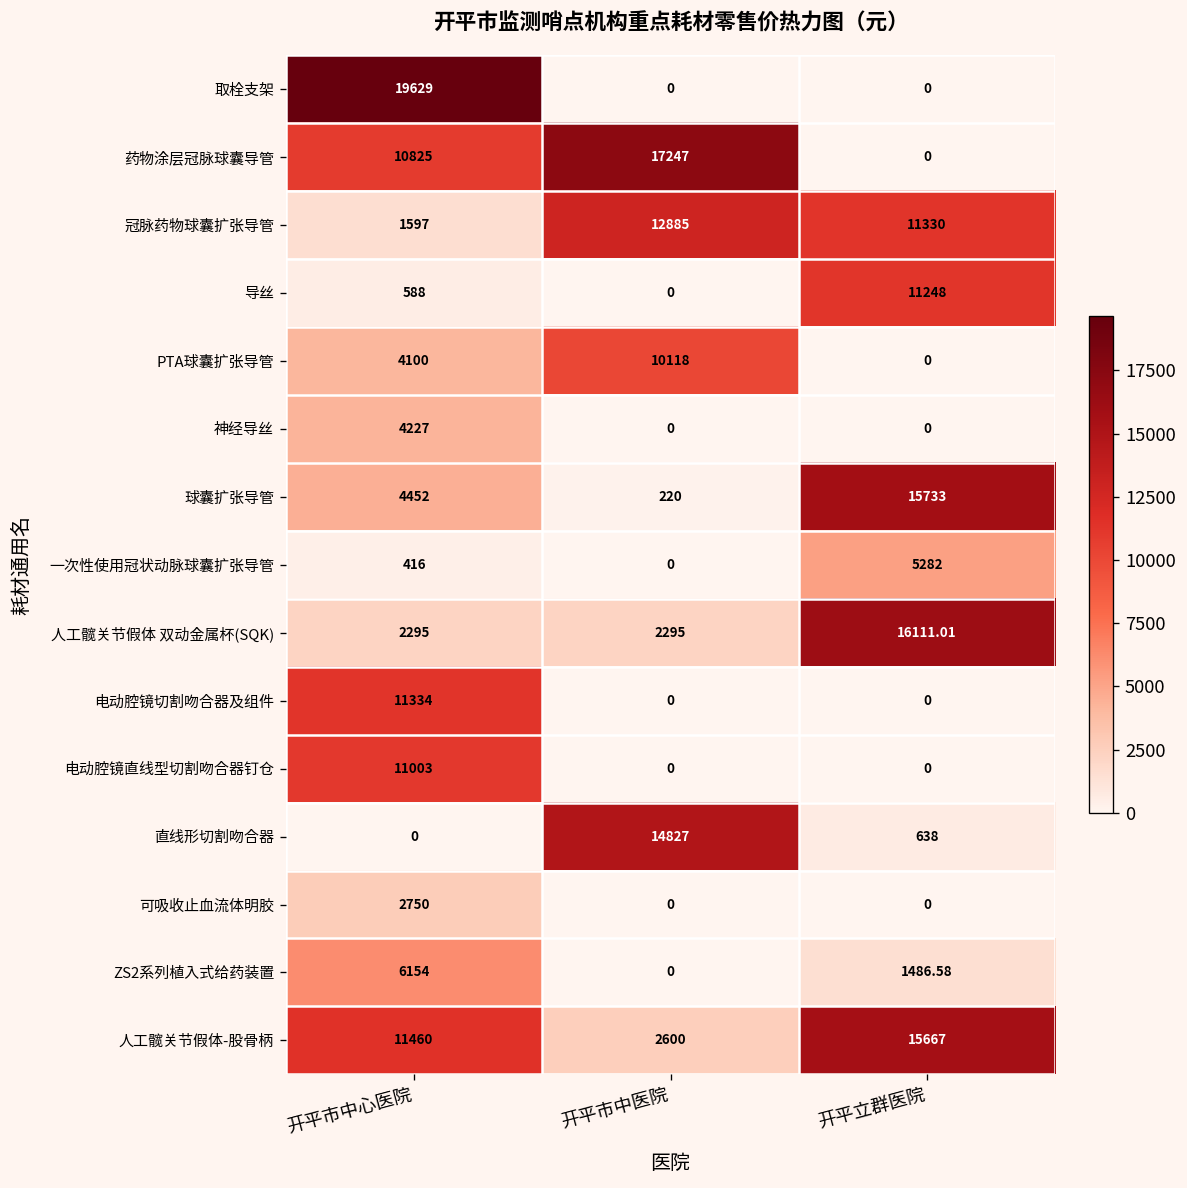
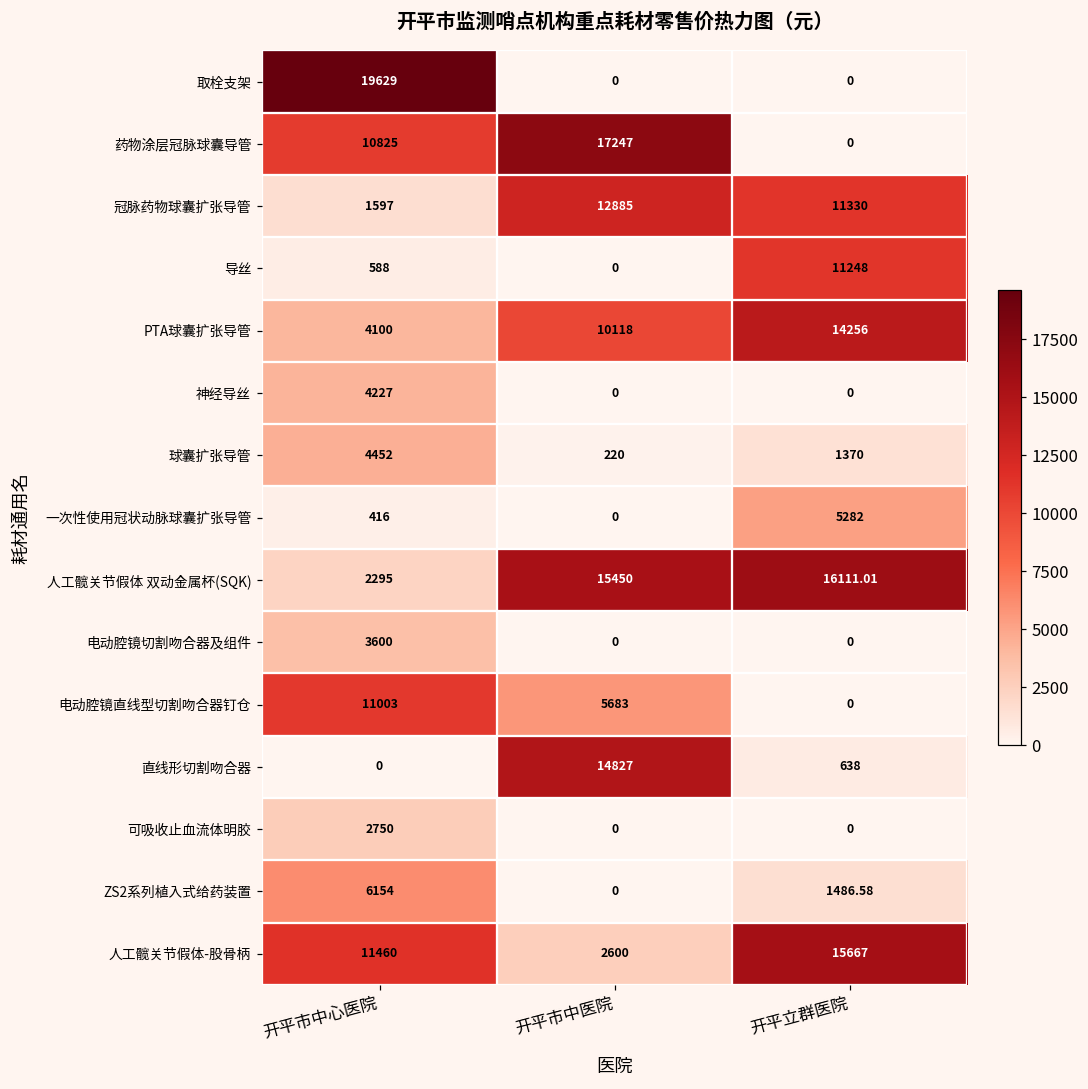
PTA球囊扩张导管, 开平立群医院: 0 -> 14256
球囊扩张导管, 开平立群医院: 15733 -> 1370
人工髋关节假体 双动金属杯(SQK), 开平市中医院: 2295 -> 15450
电动腔镜切割吻合器及组件, 开平市中心医院: 11334 -> 3600
电动腔镜直线型切割吻合器钉仓, 开平市中医院: 0 -> 5683
